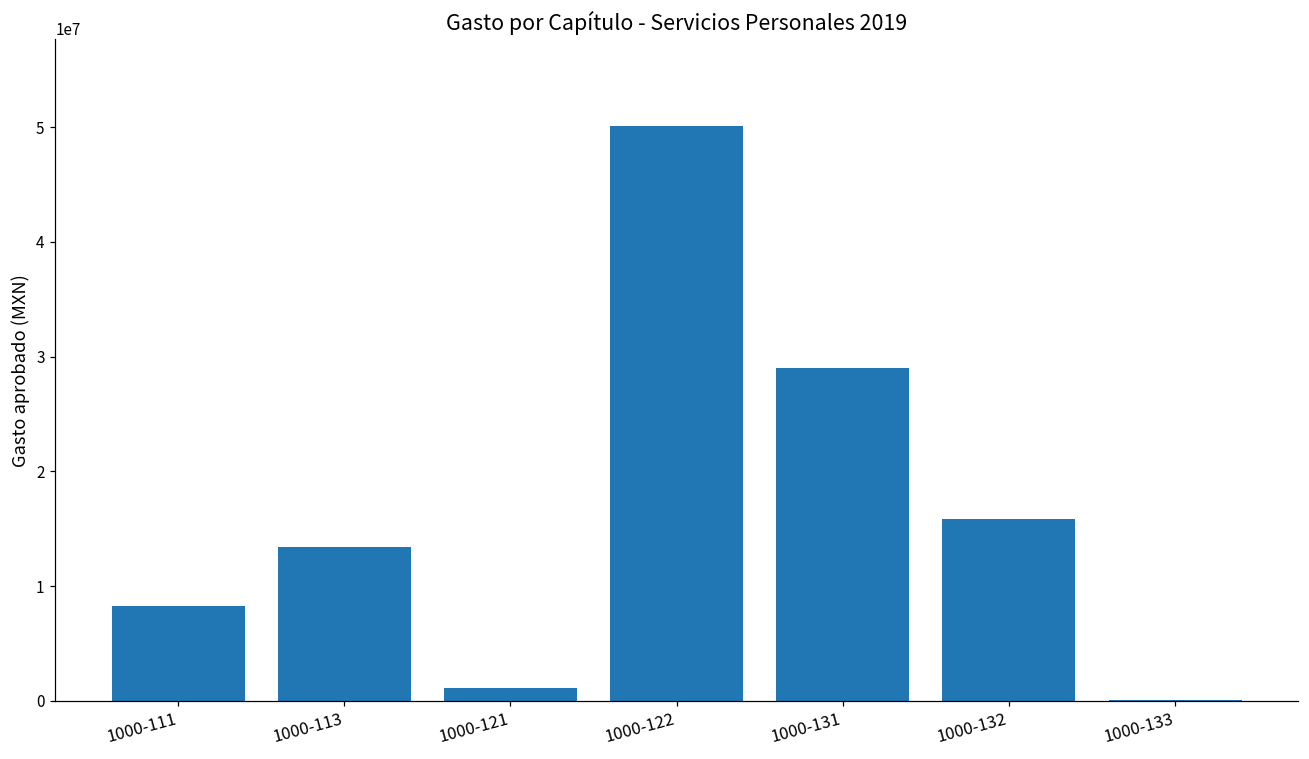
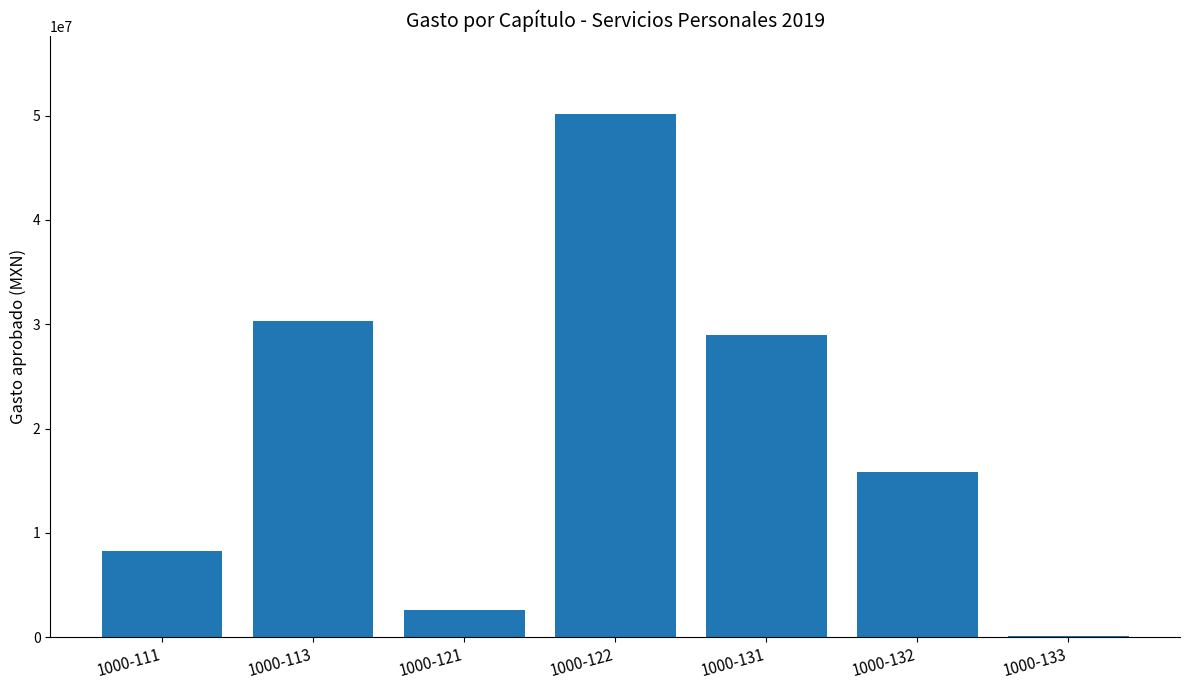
1000-113: 13400000 -> 30300000
1000-121: 1100000 -> 2600000
